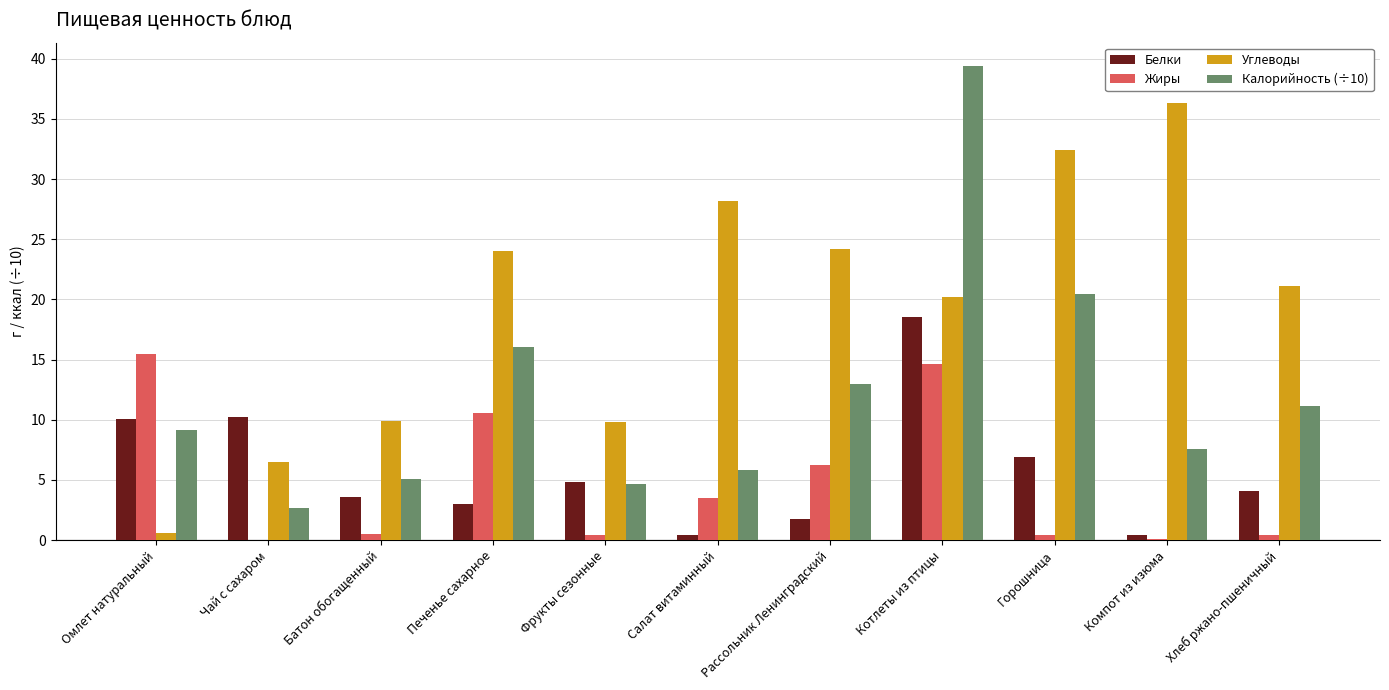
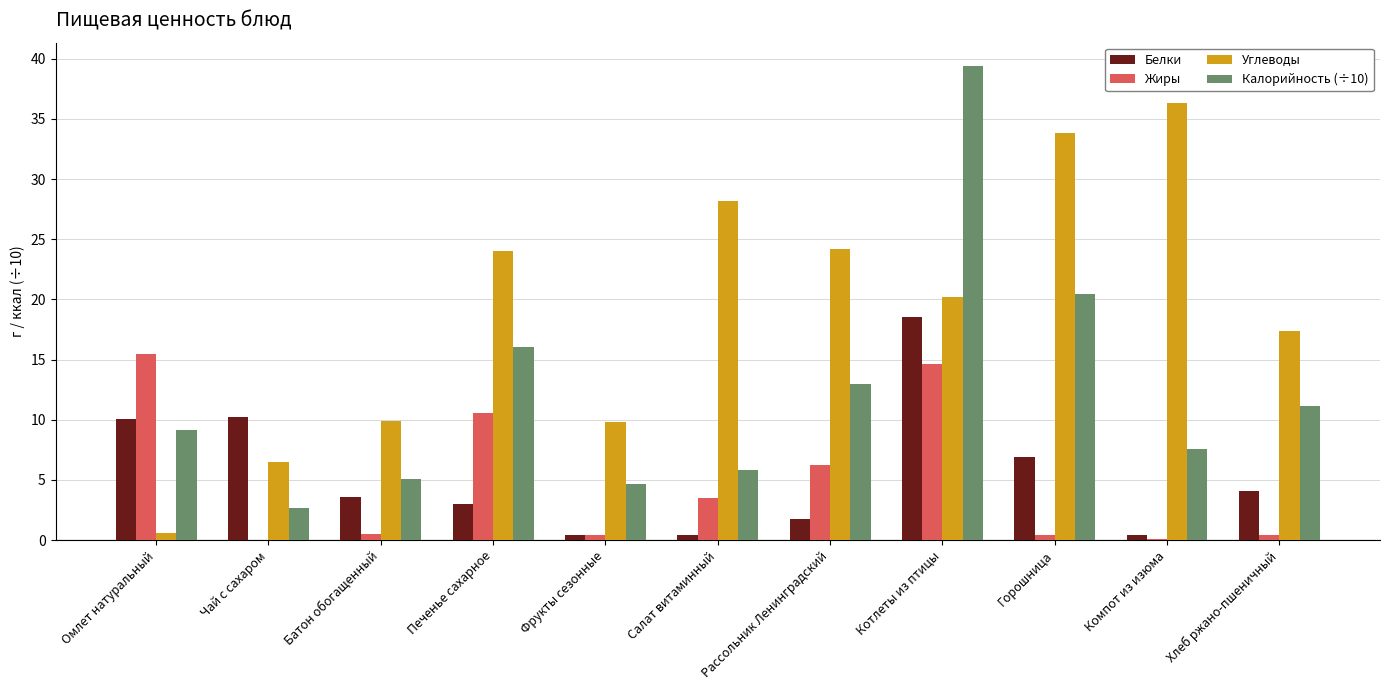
Белки, Фрукты сезонные: 4.8 -> 0.4
Углеводы, Горошница: 32.4 -> 33.8
Углеводы, Хлеб ржано-пшеничный: 21.1 -> 17.4
